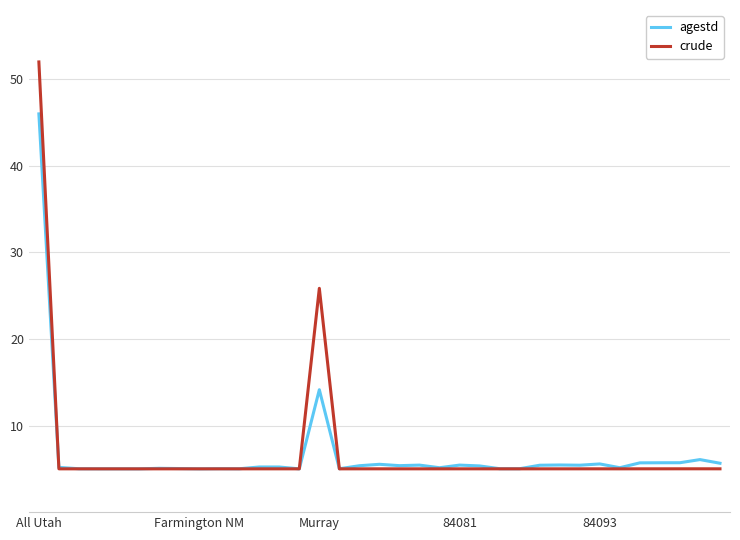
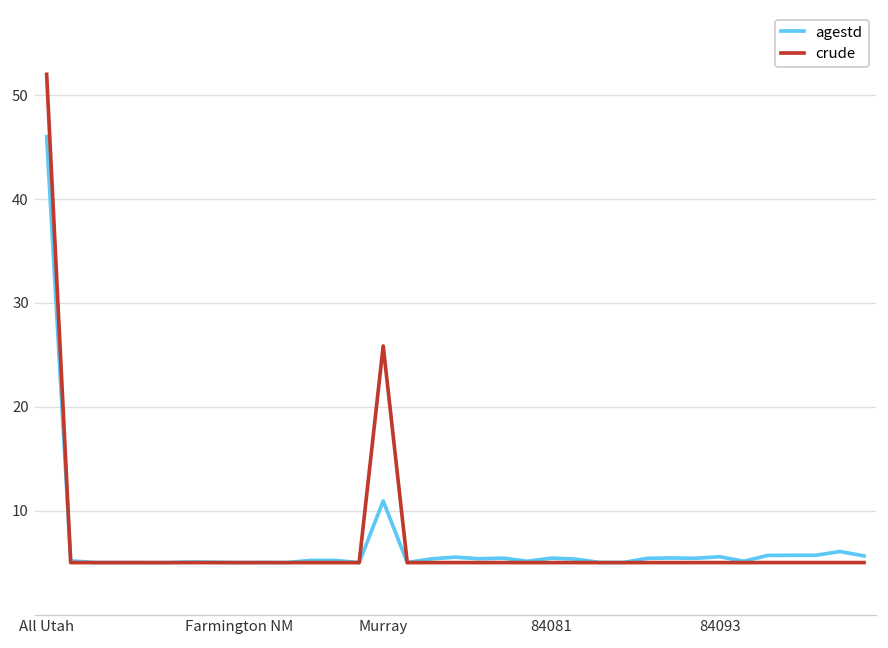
agestd, Murray: 14 -> 11
